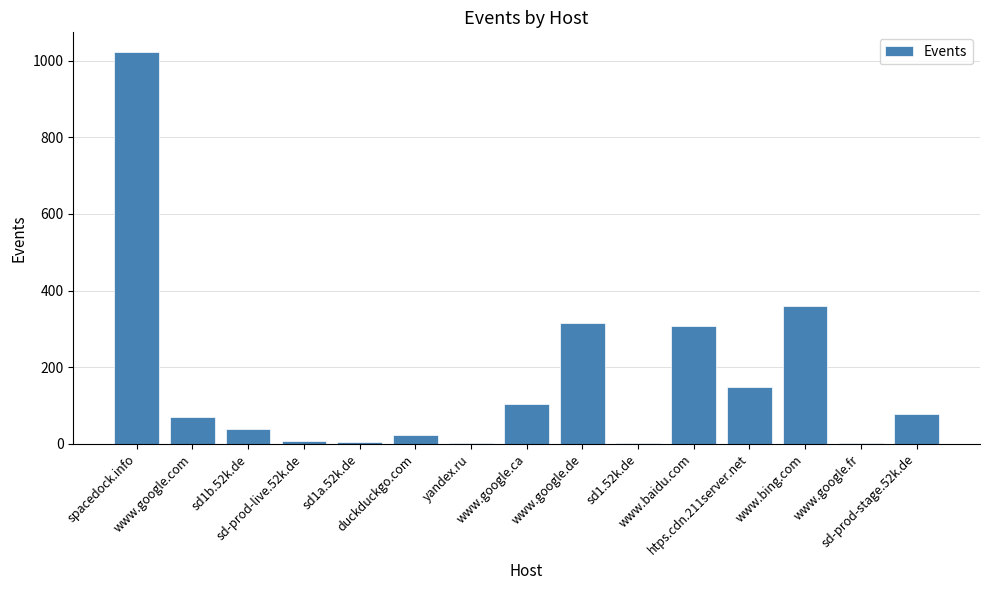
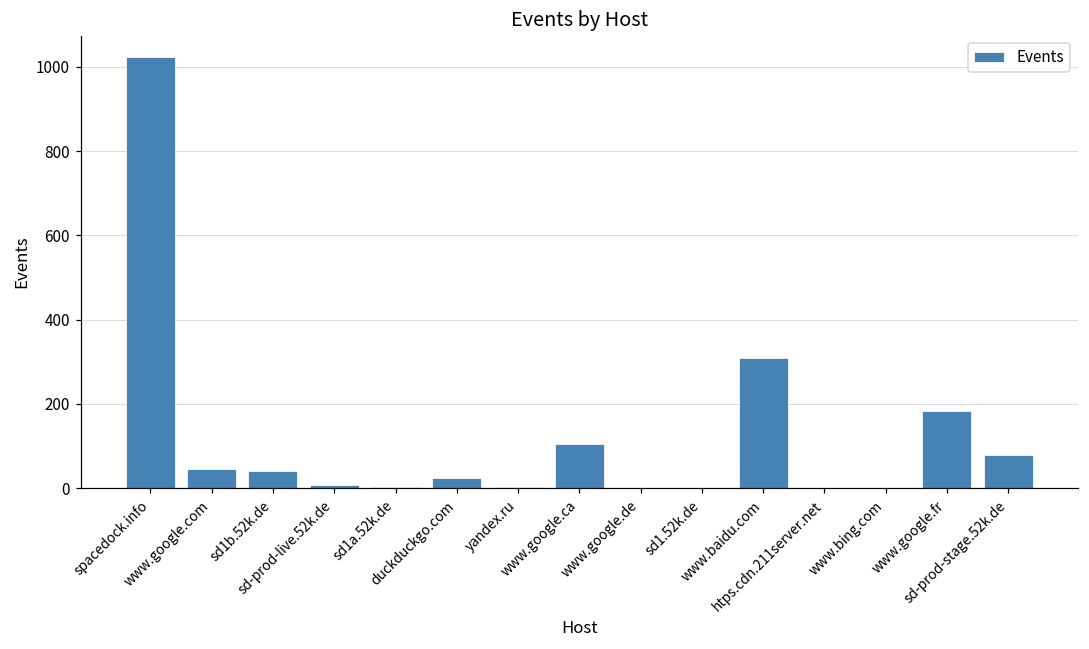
www.google.com: 70 -> 50
www.google.de: 320 -> 0
htps.cdn.211server.net: 150 -> 0
www.bing.com: 360 -> 0
www.google.fr: 0 -> 180
